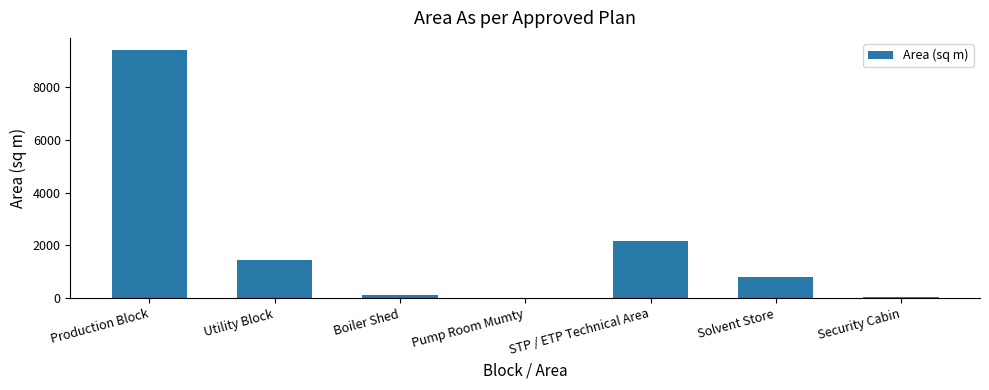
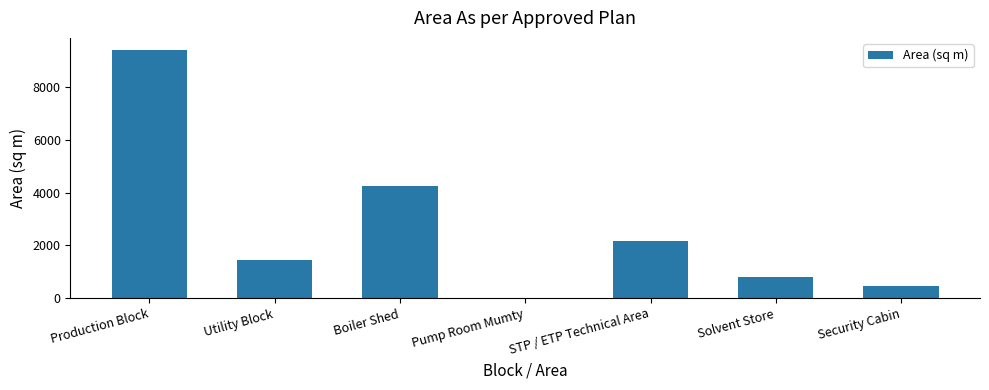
Boiler Shed: 100 -> 4200
Security Cabin: 0 -> 500
